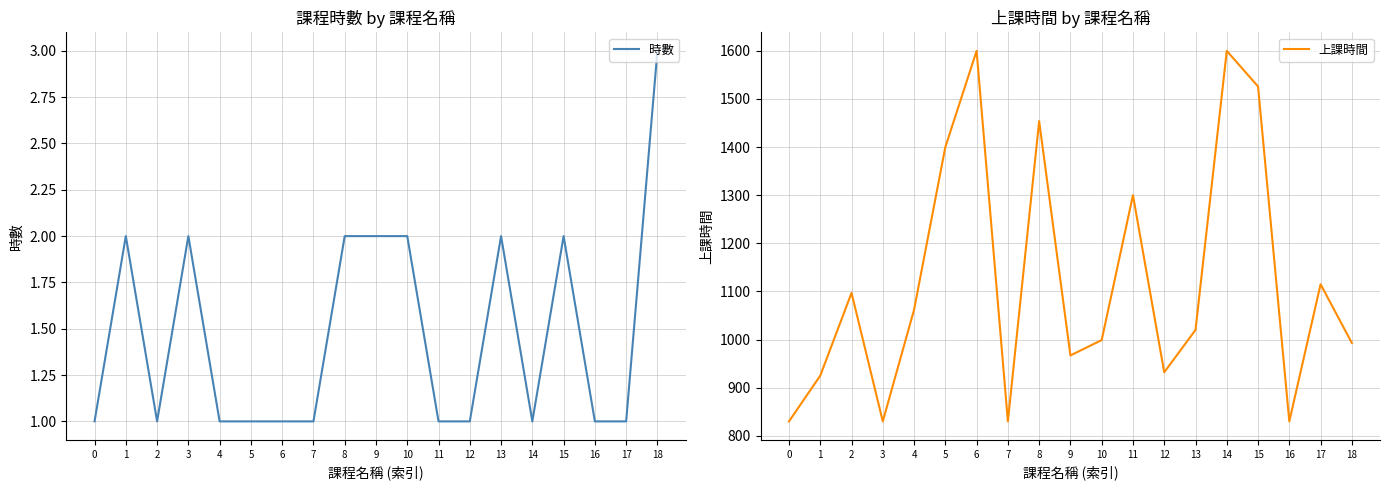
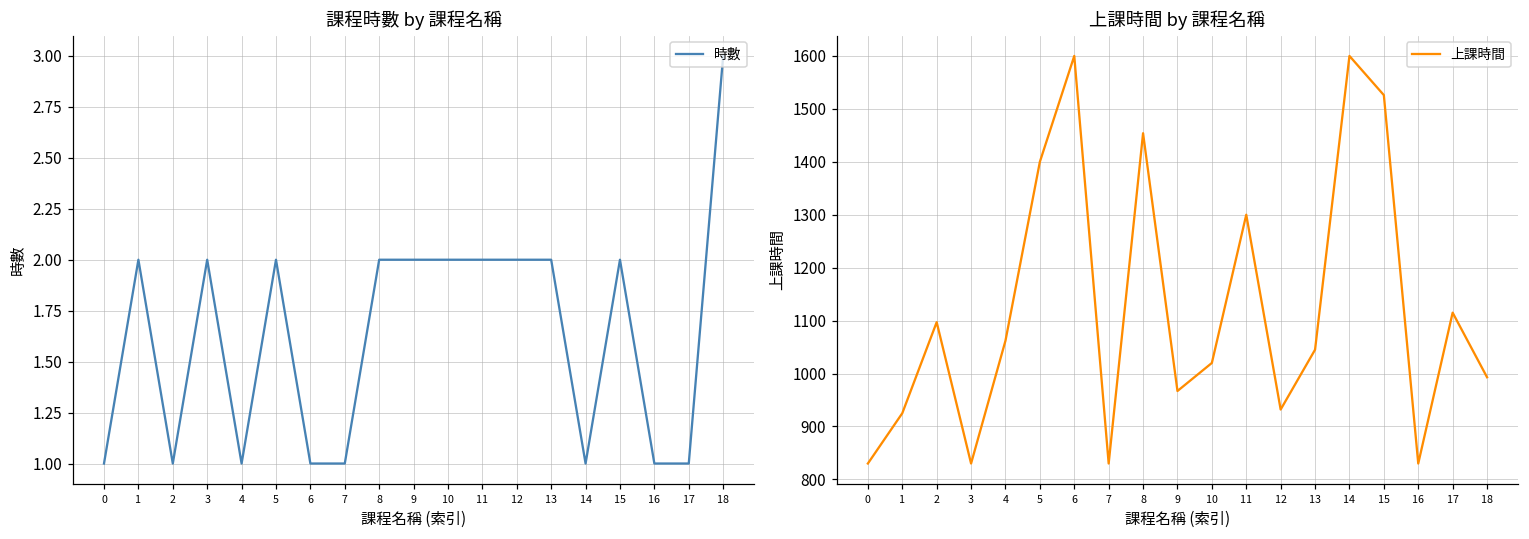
課程時數 by 課程名稱, 5: 1 -> 2
課程時數 by 課程名稱, 11: 1 -> 2
課程時數 by 課程名稱, 12: 1 -> 2
上課時間 by 課程名稱, 10: 1000 -> 1020
上課時間 by 課程名稱, 13: 1020 -> 1050
